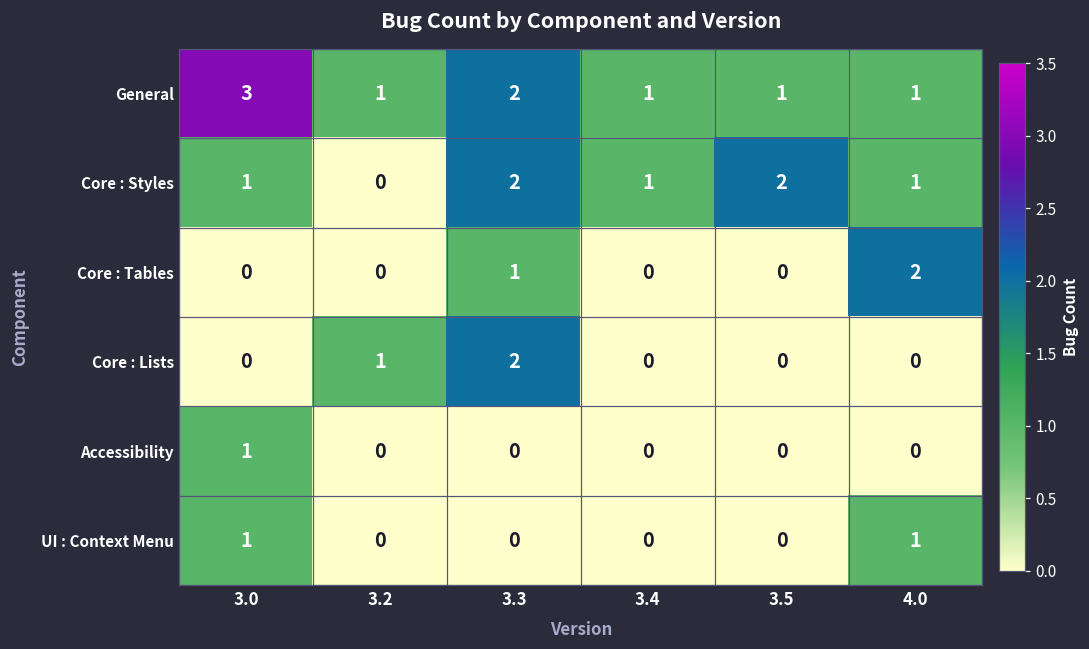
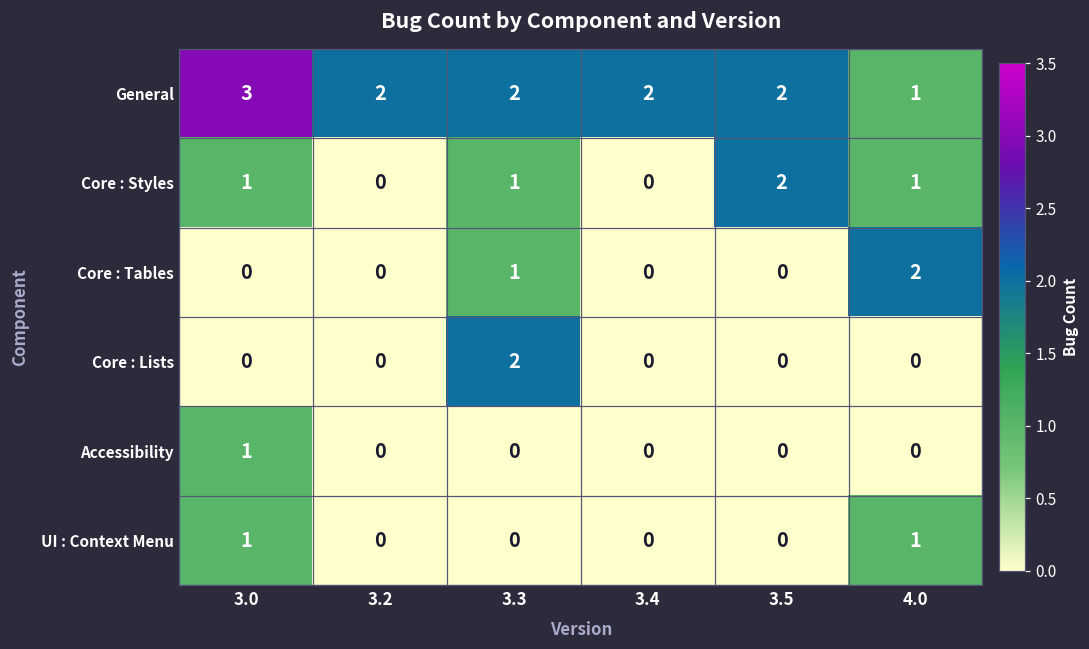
General, 3.2: 1 -> 2
General, 3.4: 1 -> 2
General, 3.5: 1 -> 2
Core : Styles, 3.3: 2 -> 1
Core : Styles, 3.4: 1 -> 0
Core : Lists, 3.2: 1 -> 0
